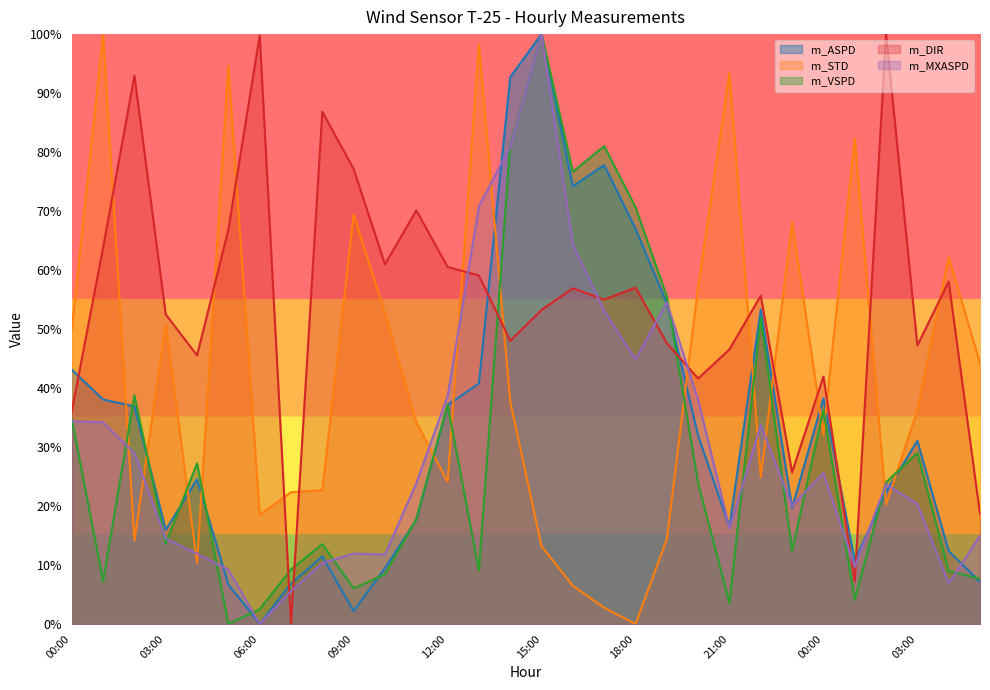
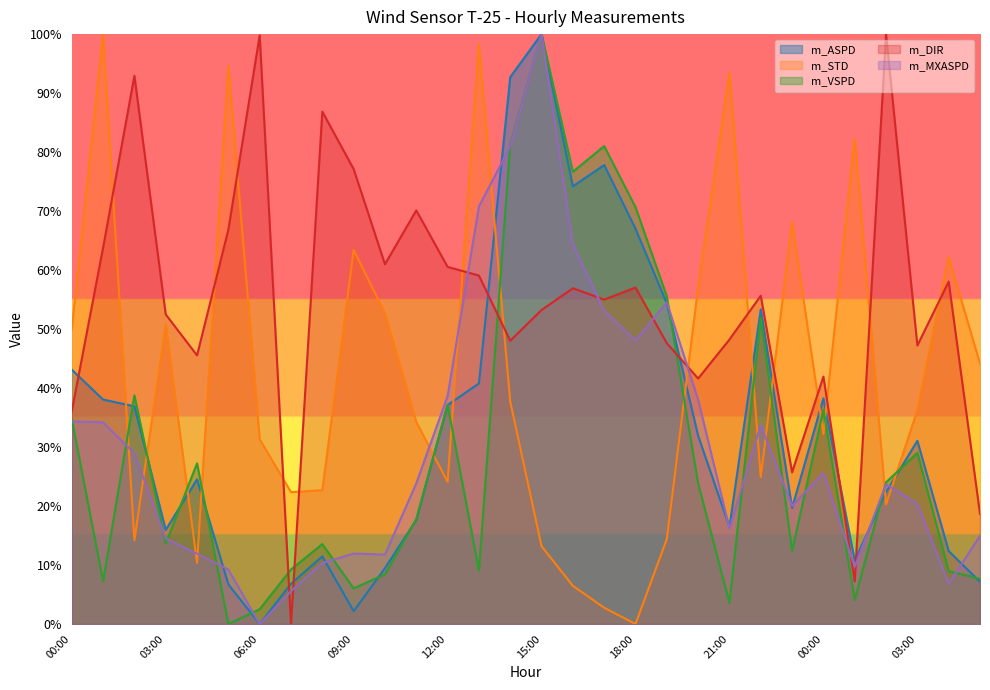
m_STD, 06:00: 19% -> 31%
m_STD, 09:00: 69% -> 63%
m_MXASPD, 18:00: 45% -> 48%
m_DIR, 21:00: 47% -> 48%
